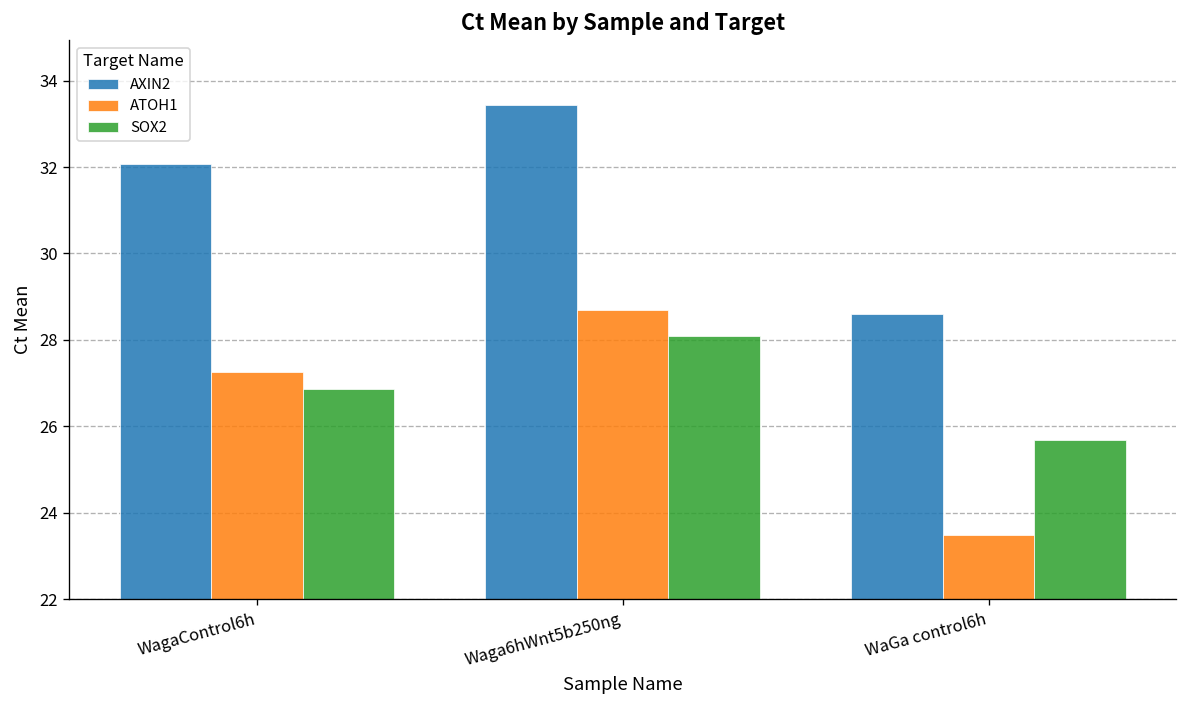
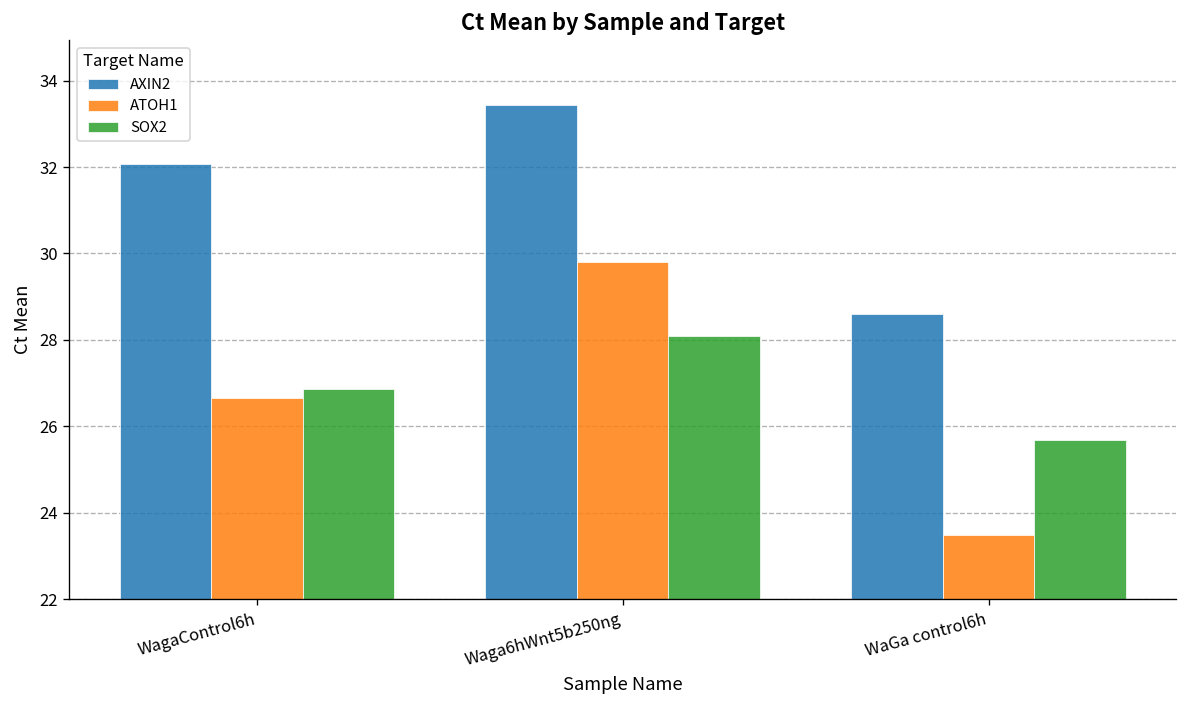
ATOH1, WagaControl6h: 27.3 -> 26.7
ATOH1, Waga6hWnt5b250ng: 28.7 -> 29.8
